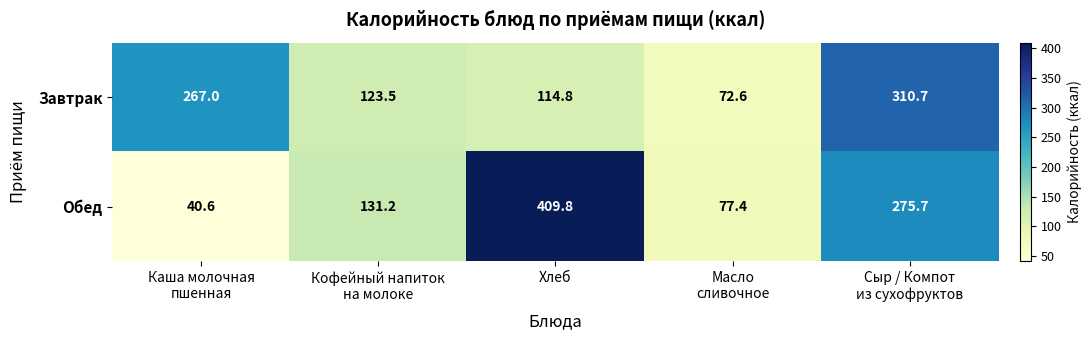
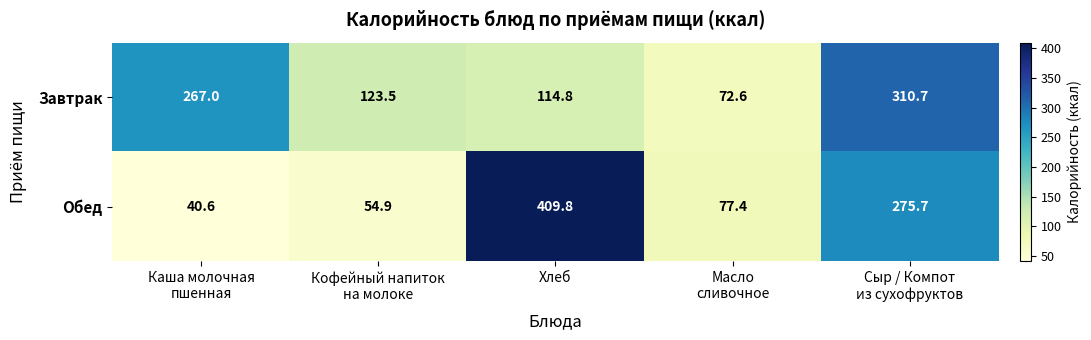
Обед, Кофейный напиток на молоке: 131.2 -> 54.9
